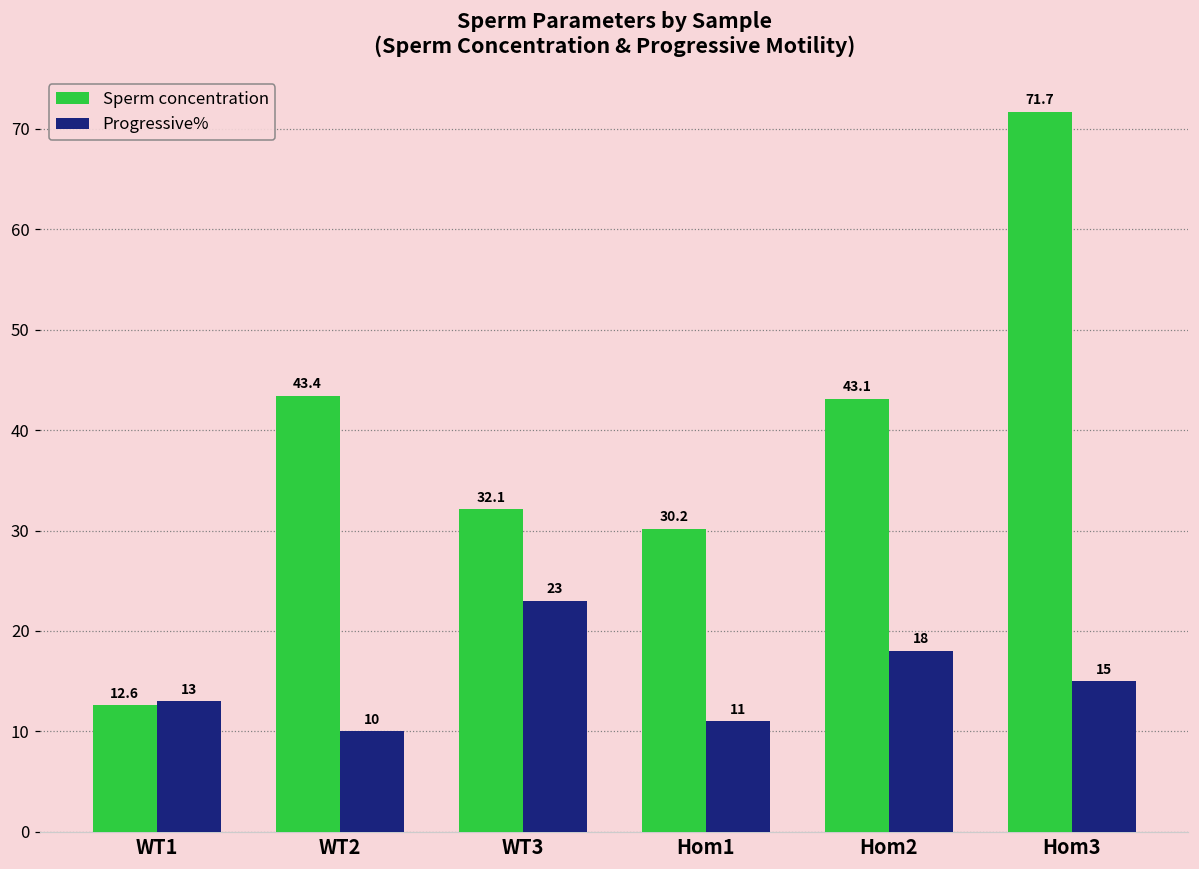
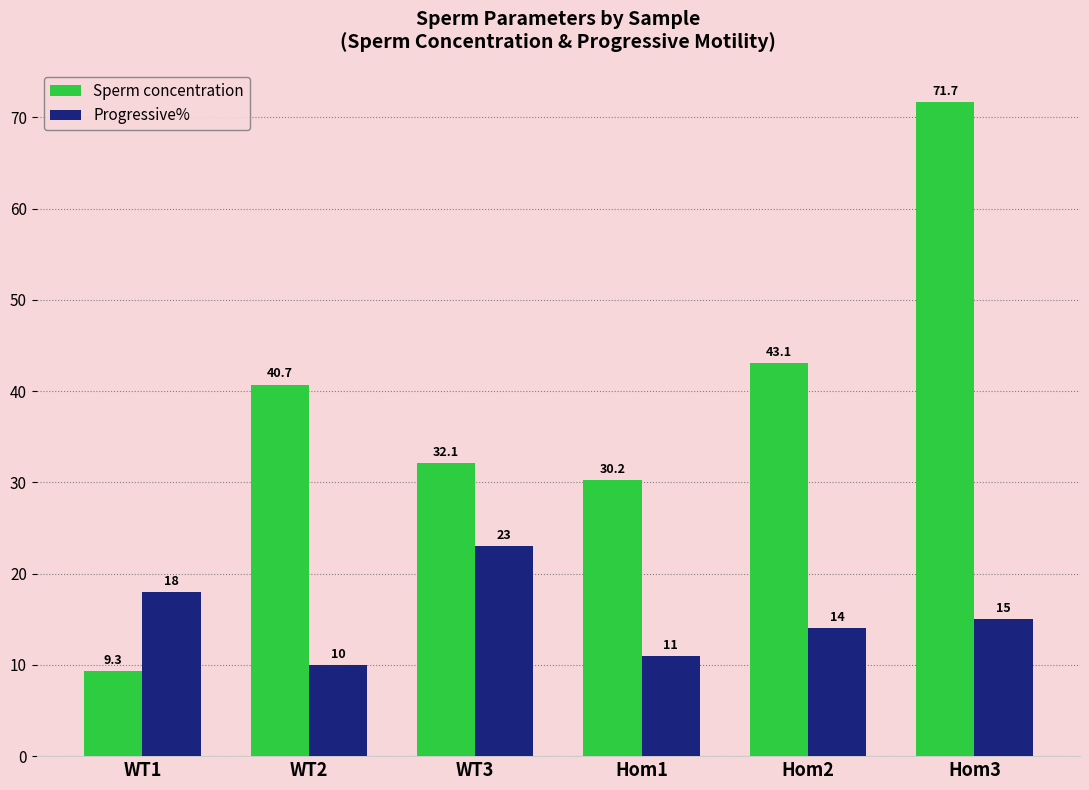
Sperm concentration, WT1: 12.6 -> 9.3
Progressive%, WT1: 13 -> 18
Sperm concentration, WT2: 43.4 -> 40.7
Progressive%, Hom2: 18 -> 14
